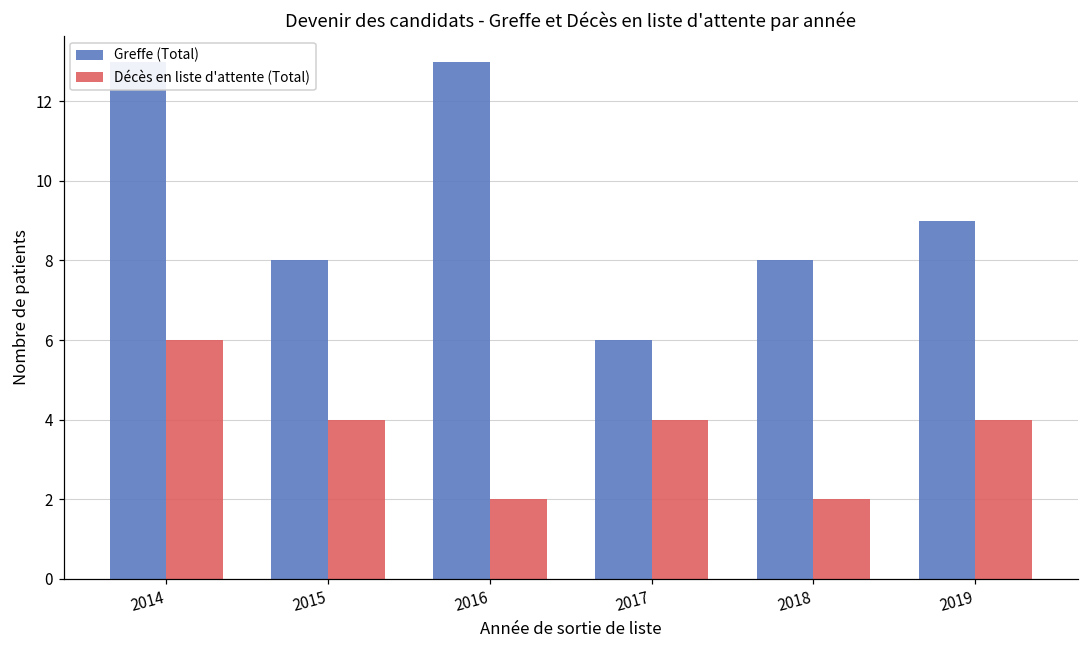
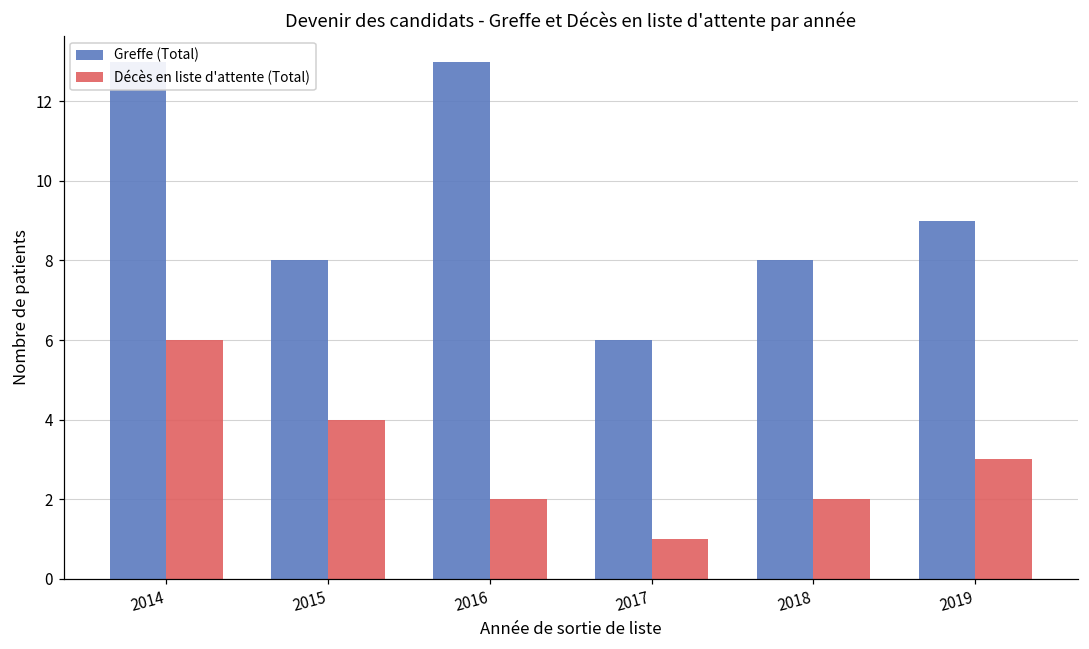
Décès en liste d'attente (Total), 2017: 4 -> 1
Décès en liste d'attente (Total), 2019: 4 -> 3
